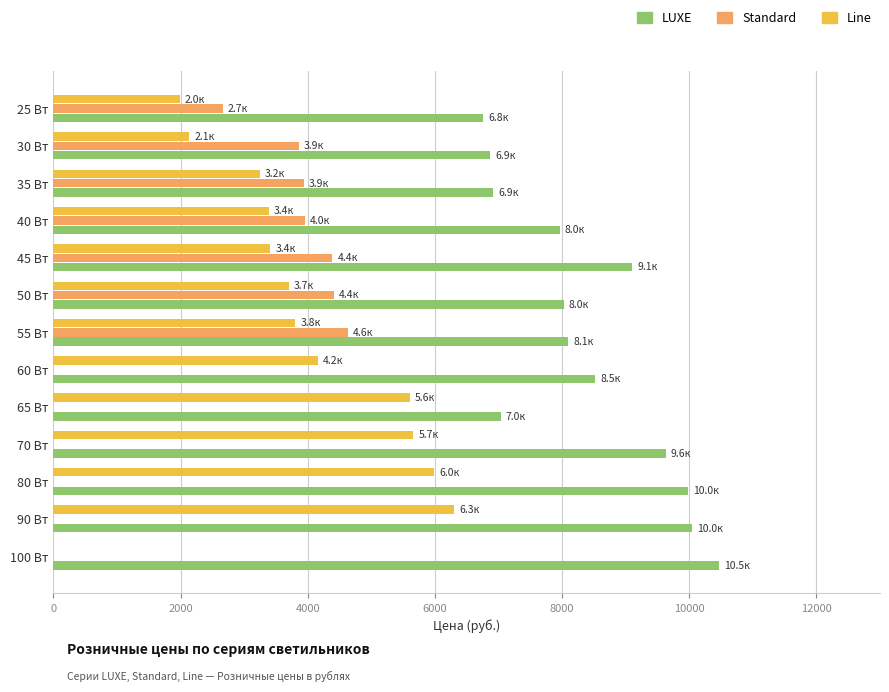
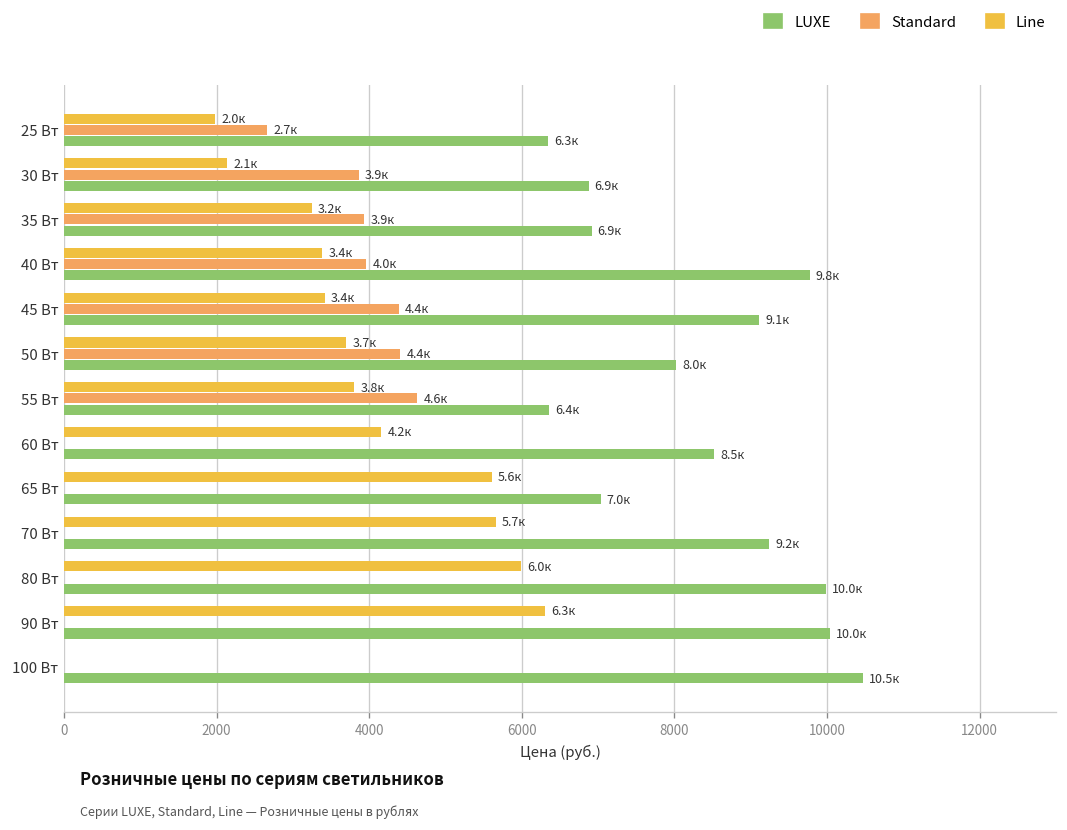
LUXE, 25 Вт: 6.8к -> 6.3к
LUXE, 40 Вт: 8.0к -> 9.8к
LUXE, 55 Вт: 8.1к -> 6.4к
LUXE, 70 Вт: 9.6к -> 9.2к
